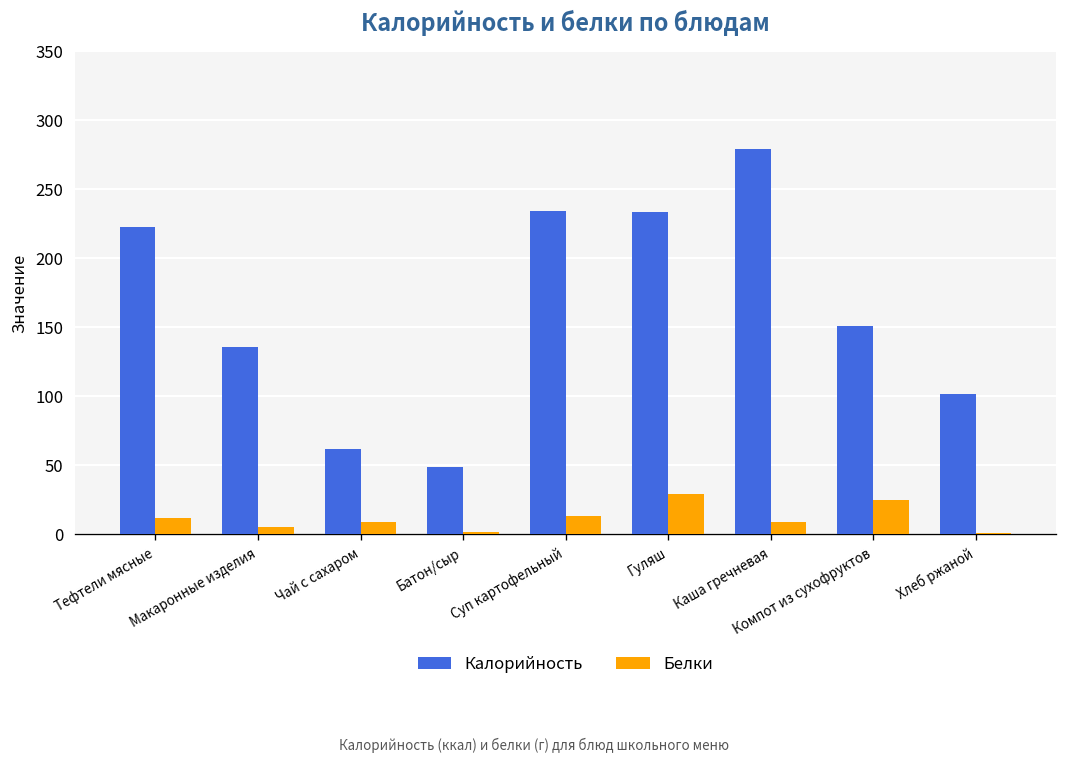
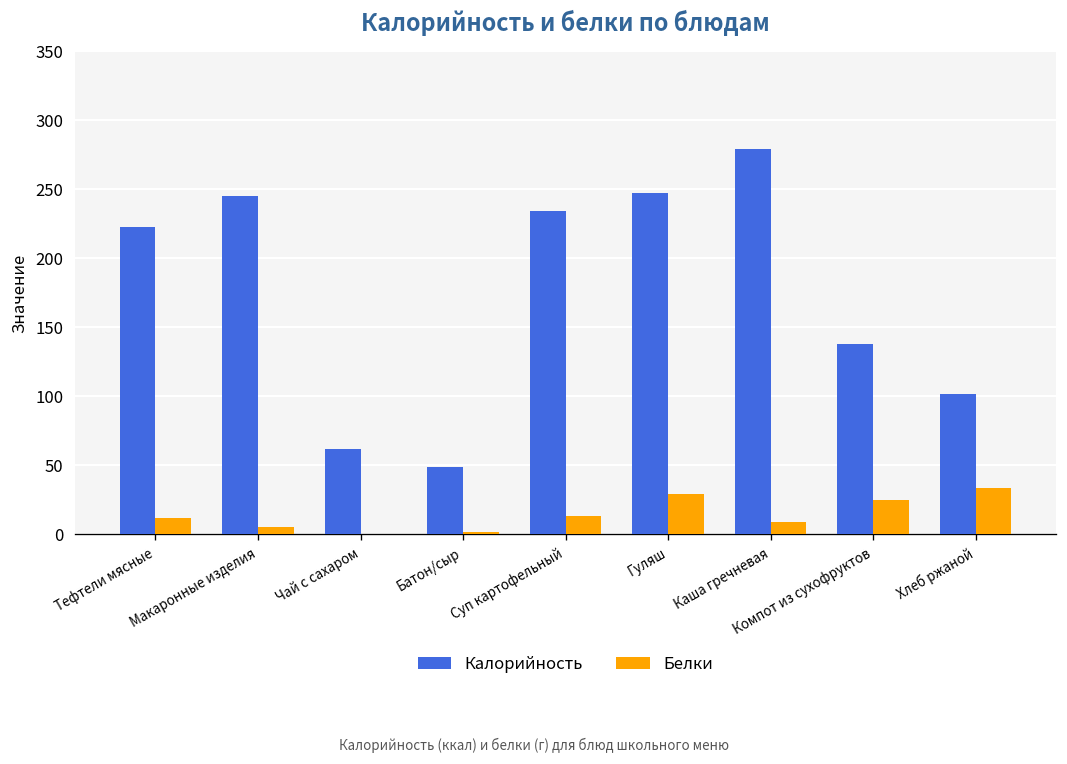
Калорийность, Макаронные изделия: 136 -> 245
Белки, Чай с сахаром: 9 -> 0
Калорийность, Гуляш: 233 -> 247
Калорийность, Компот из сухофруктов: 151 -> 138
Белки, Хлеб ржаной: 1 -> 34
